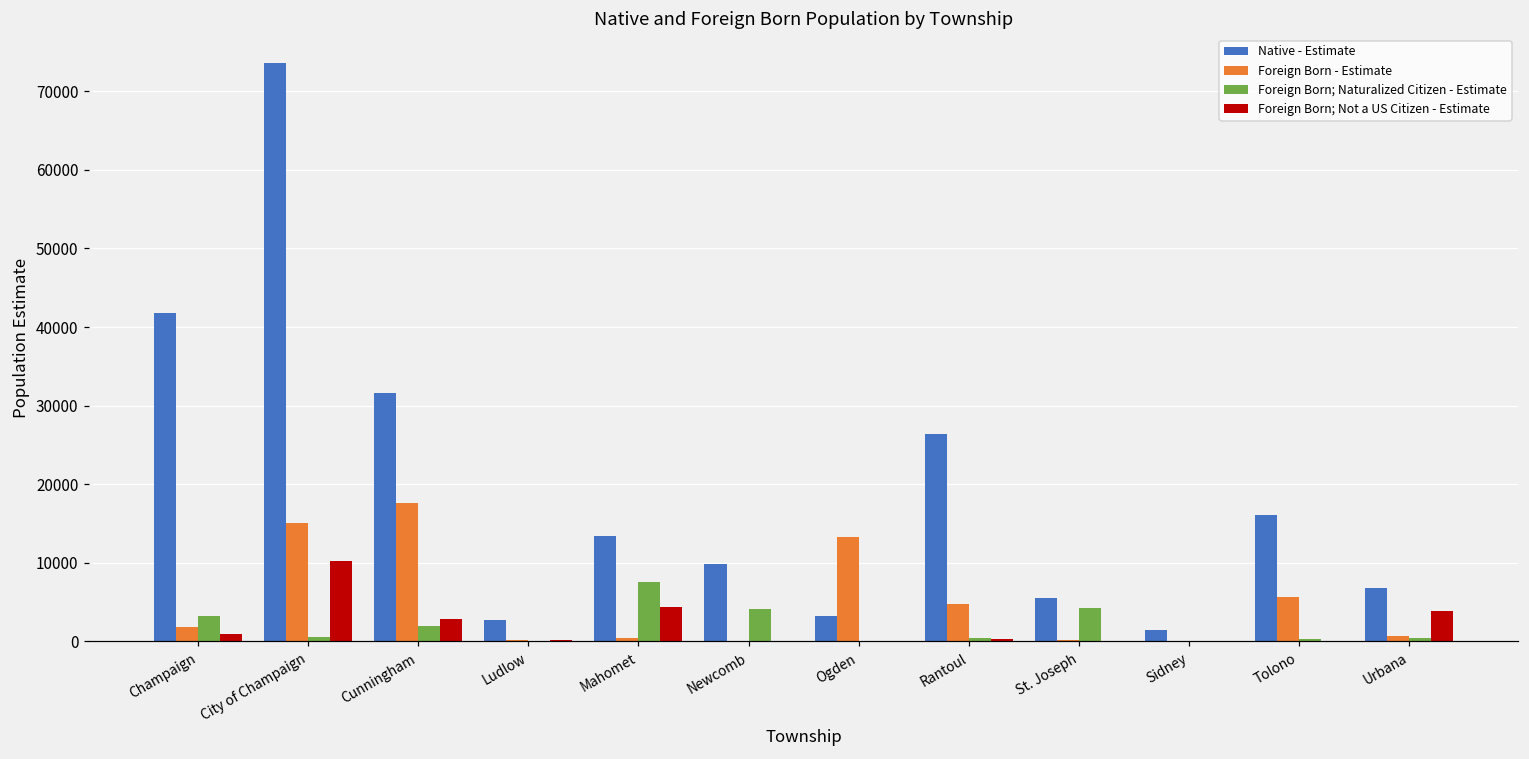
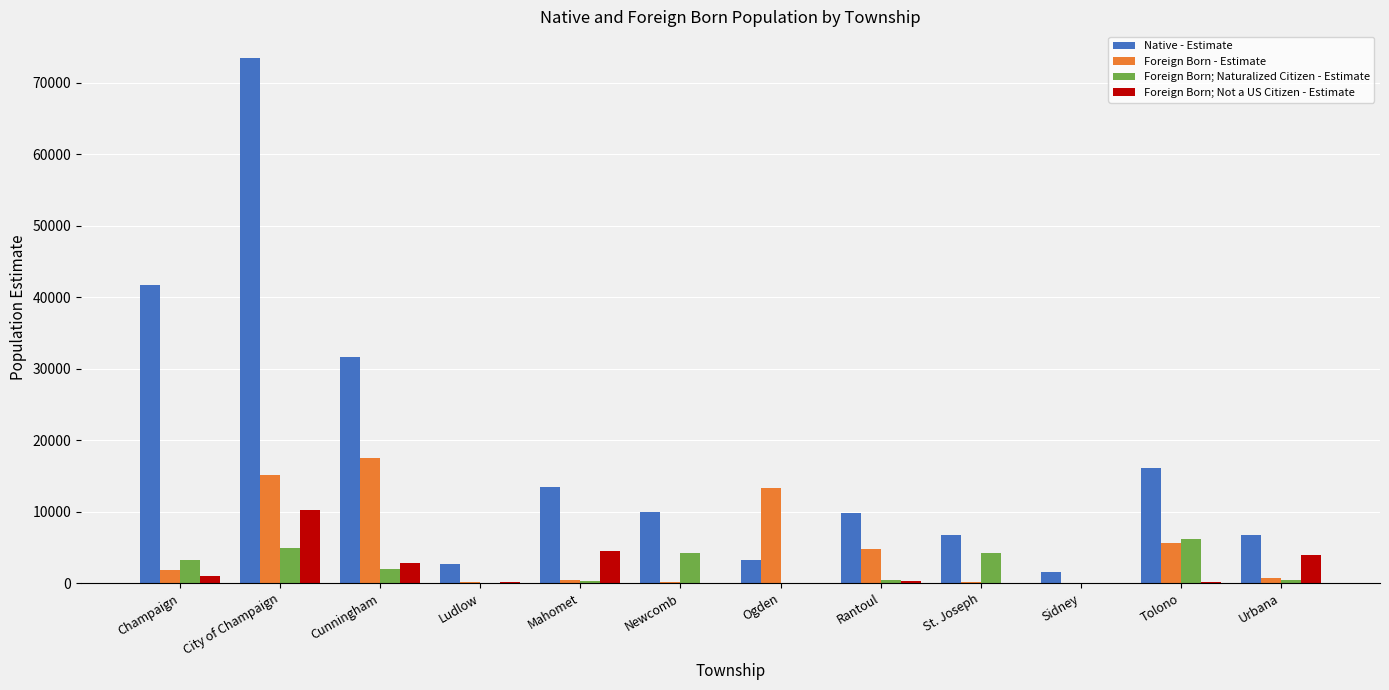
Foreign Born; Naturalized Citizen - Estimate, City of Champaign: 1000 -> 5000
Foreign Born; Naturalized Citizen - Estimate, Mahomet: 8000 -> 0
Native - Estimate, Rantoul: 26000 -> 10000
Native - Estimate, St. Joseph: 5000 -> 7000
Foreign Born; Naturalized Citizen - Estimate, Tolono: 0 -> 6000
